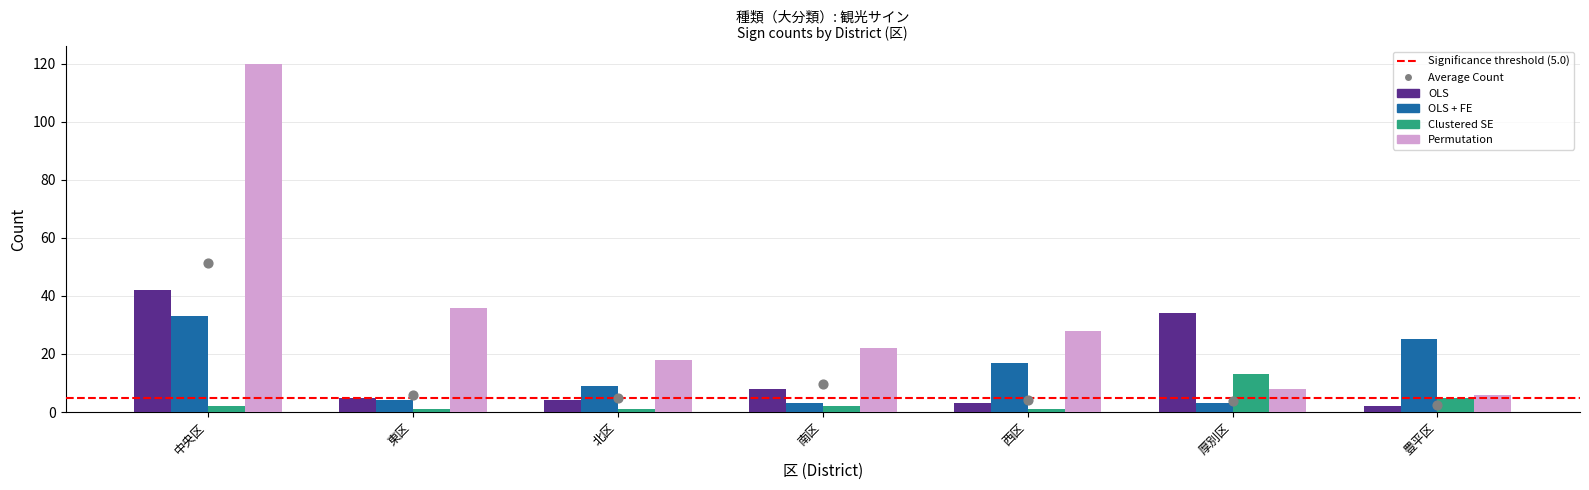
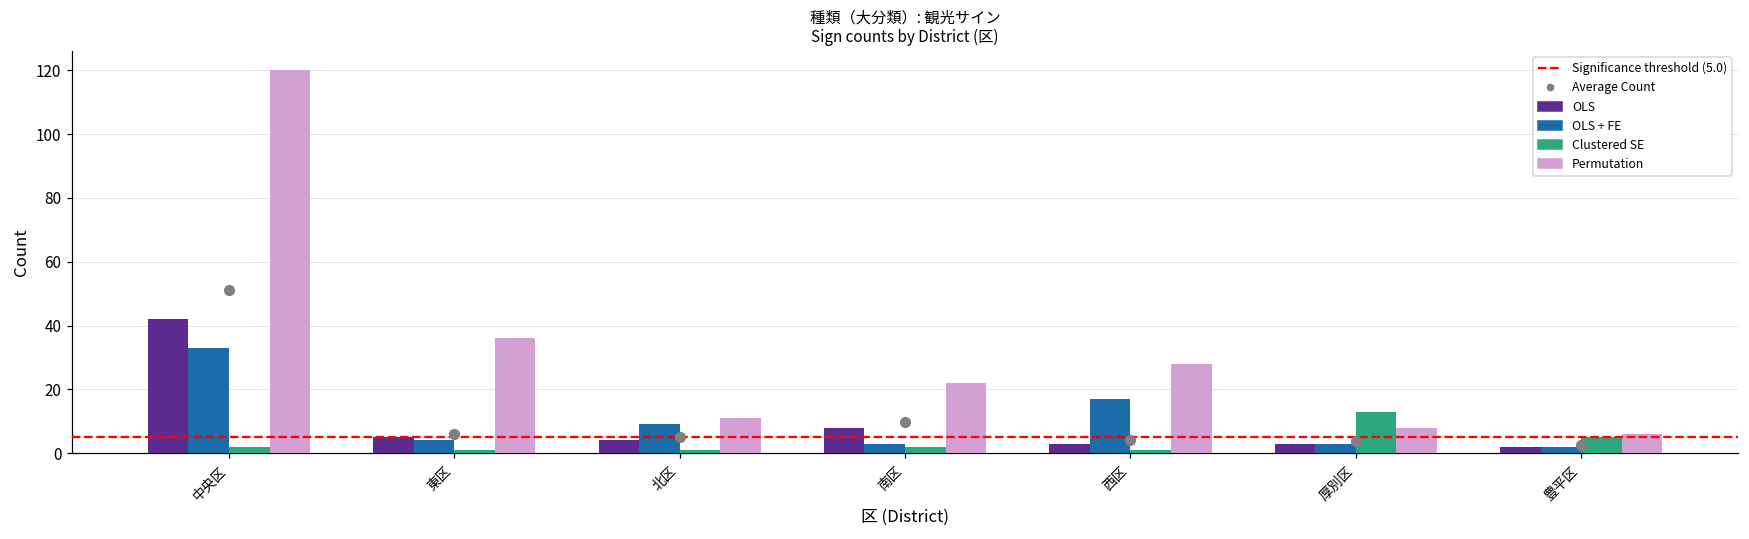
Permutation, 北区: 18 -> 11
OLS, 厚別区: 34 -> 3
OLS + FE, 豊平区: 25 -> 2
